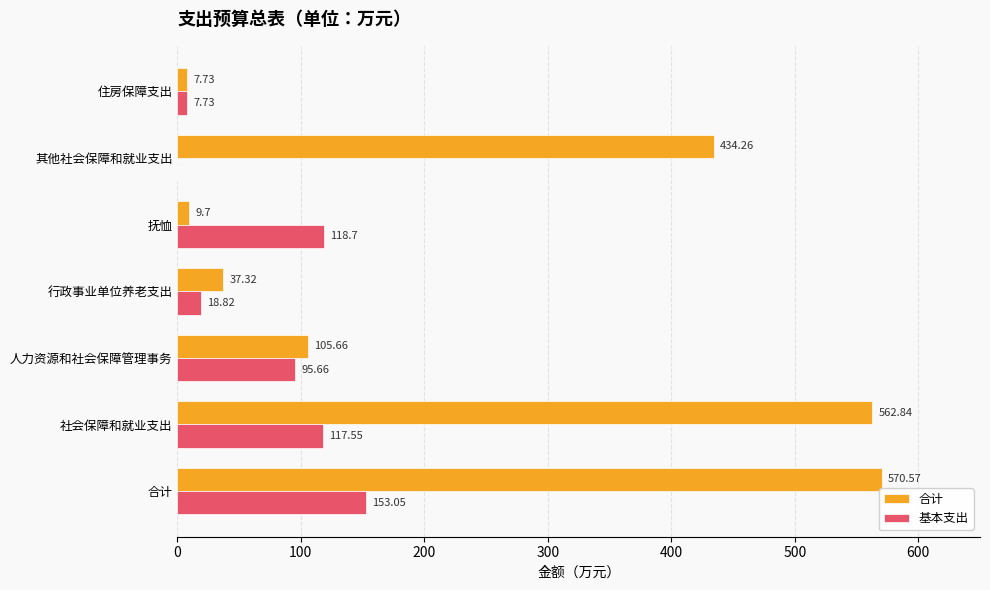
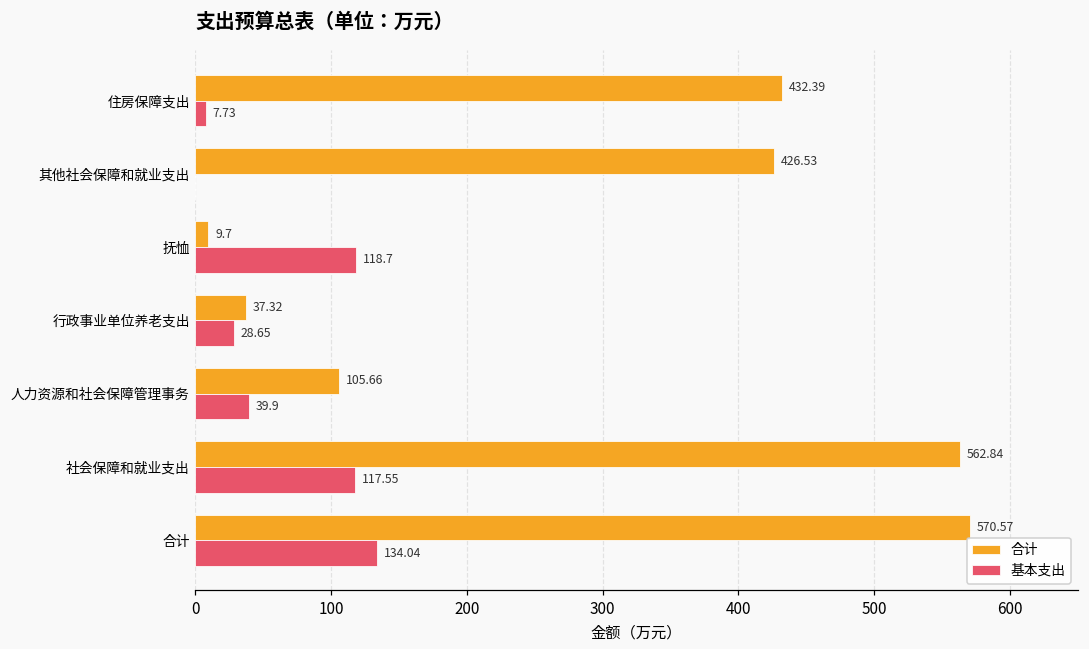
合计, 住房保障支出: 7.73 -> 432.39
合计, 其他社会保障和就业支出: 434.26 -> 426.53
基本支出, 行政事业单位养老支出: 18.82 -> 28.65
基本支出, 人力资源和社会保障管理事务: 95.66 -> 39.9
基本支出, 合计: 153.05 -> 134.04
